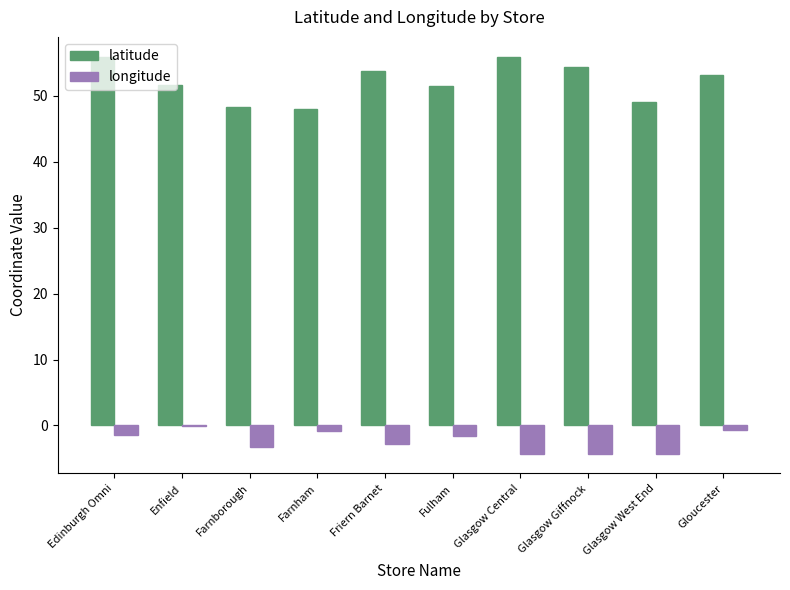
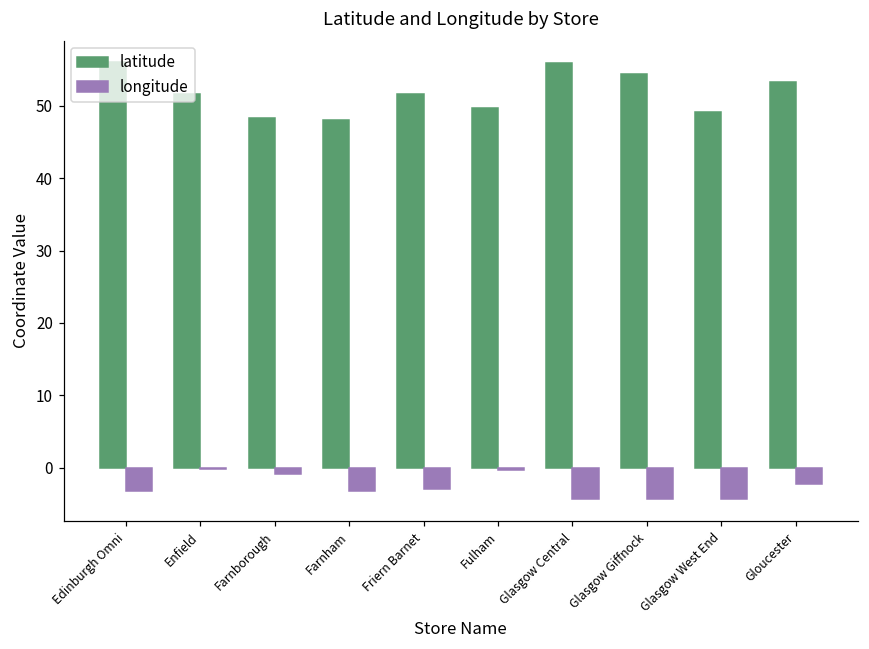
longitude, Edinburgh Omni: -2 -> -3
longitude, Farnborough: -3 -> -1
longitude, Farnham: -1 -> -3
latitude, Friern Barnet: 54 -> 52
latitude, Fulham: 51 -> 50
longitude, Fulham: -2 -> 0
longitude, Gloucester: -1 -> -2
